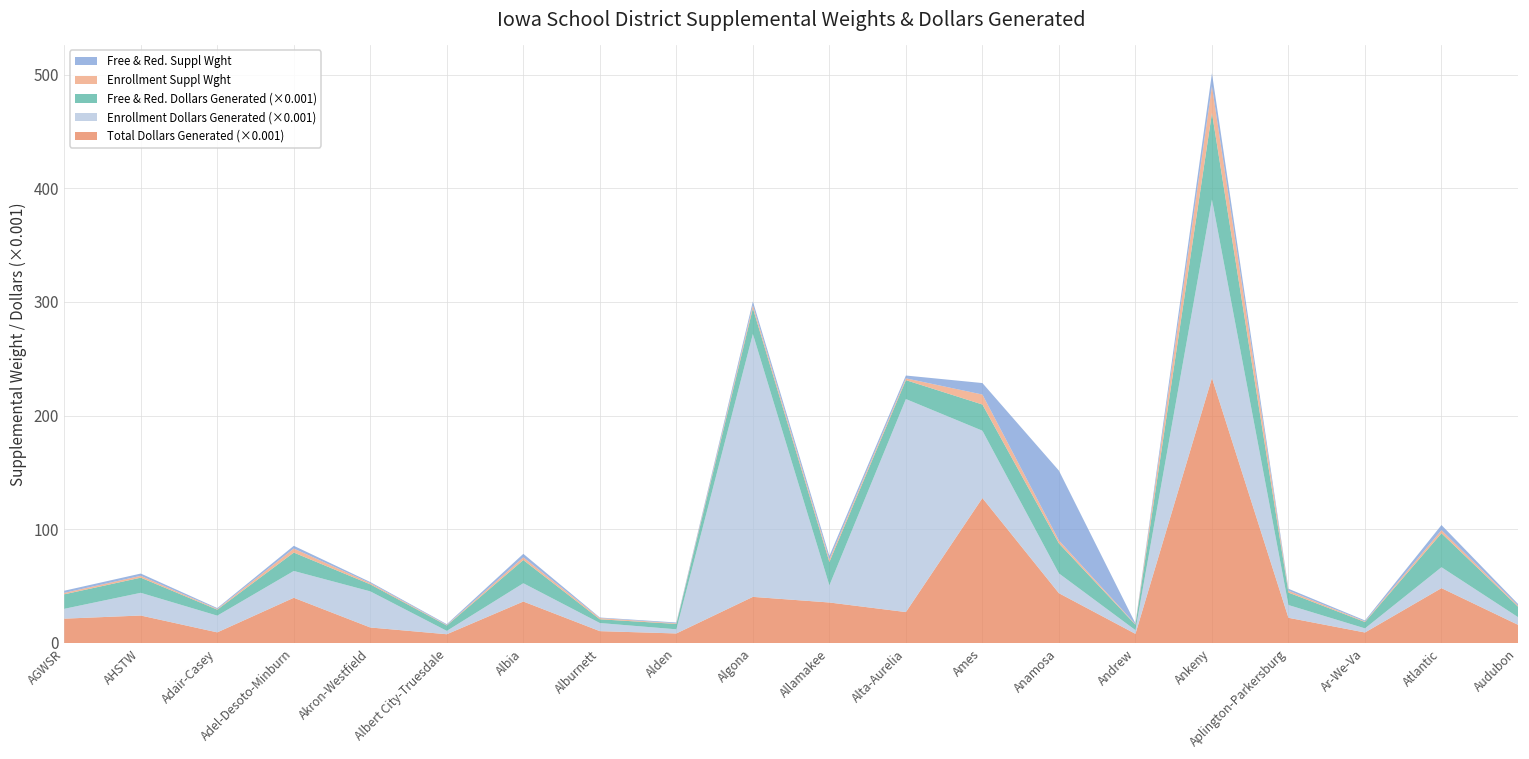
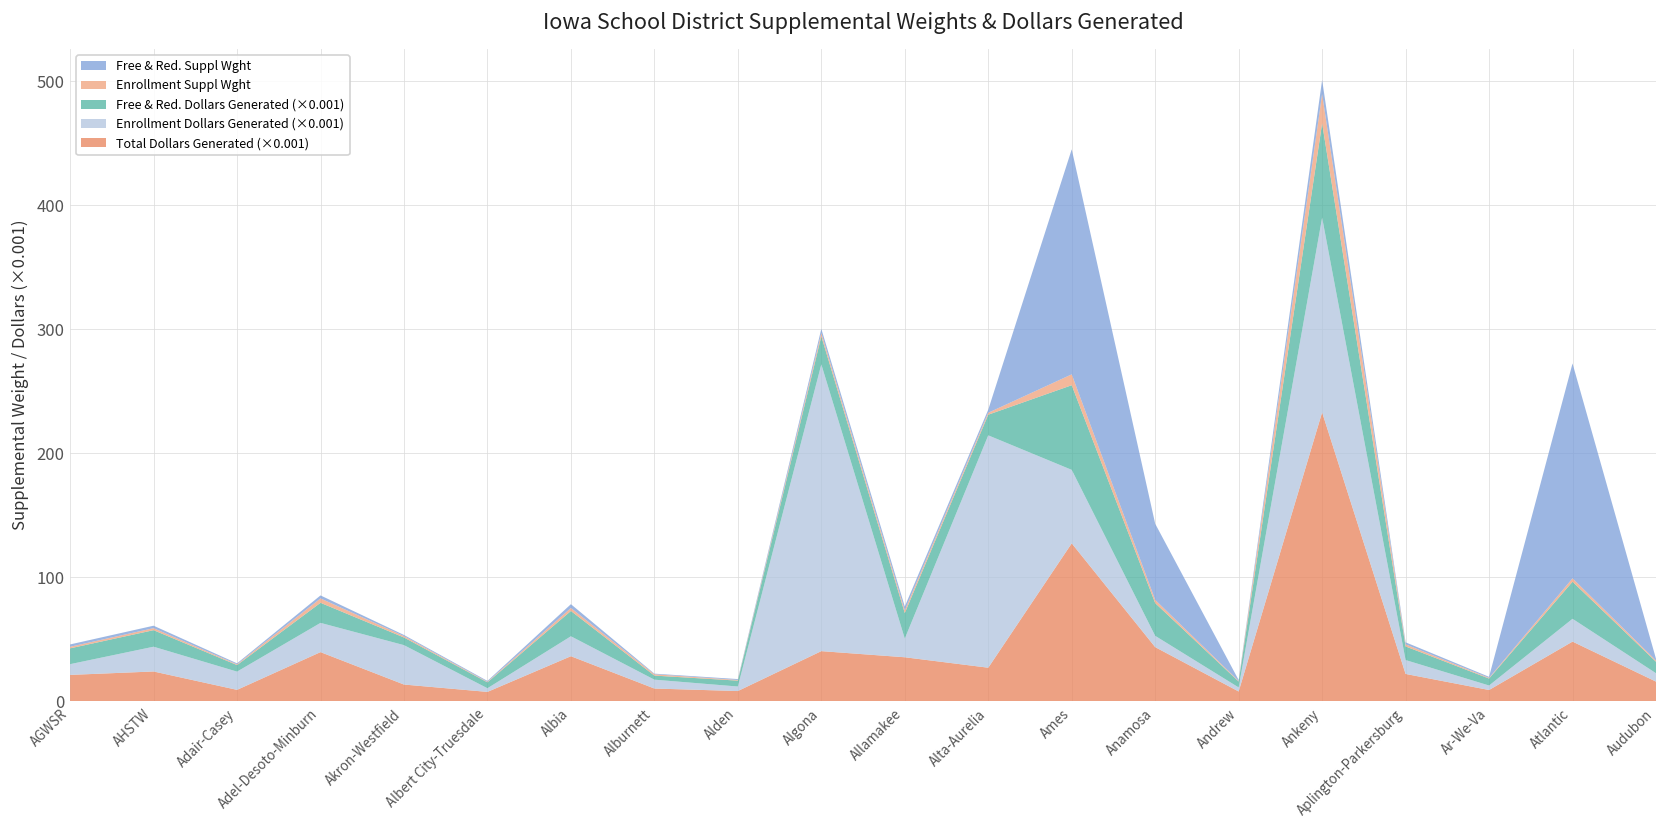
Free & Red. Dollars Generated (×0.001), Ames: 23 -> 68
Free & Red. Suppl Wght, Ames: 10 -> 181
Enrollment Dollars Generated (×0.001), Anamosa: 17 -> 9
Free & Red. Suppl Wght, Atlantic: 4 -> 173
